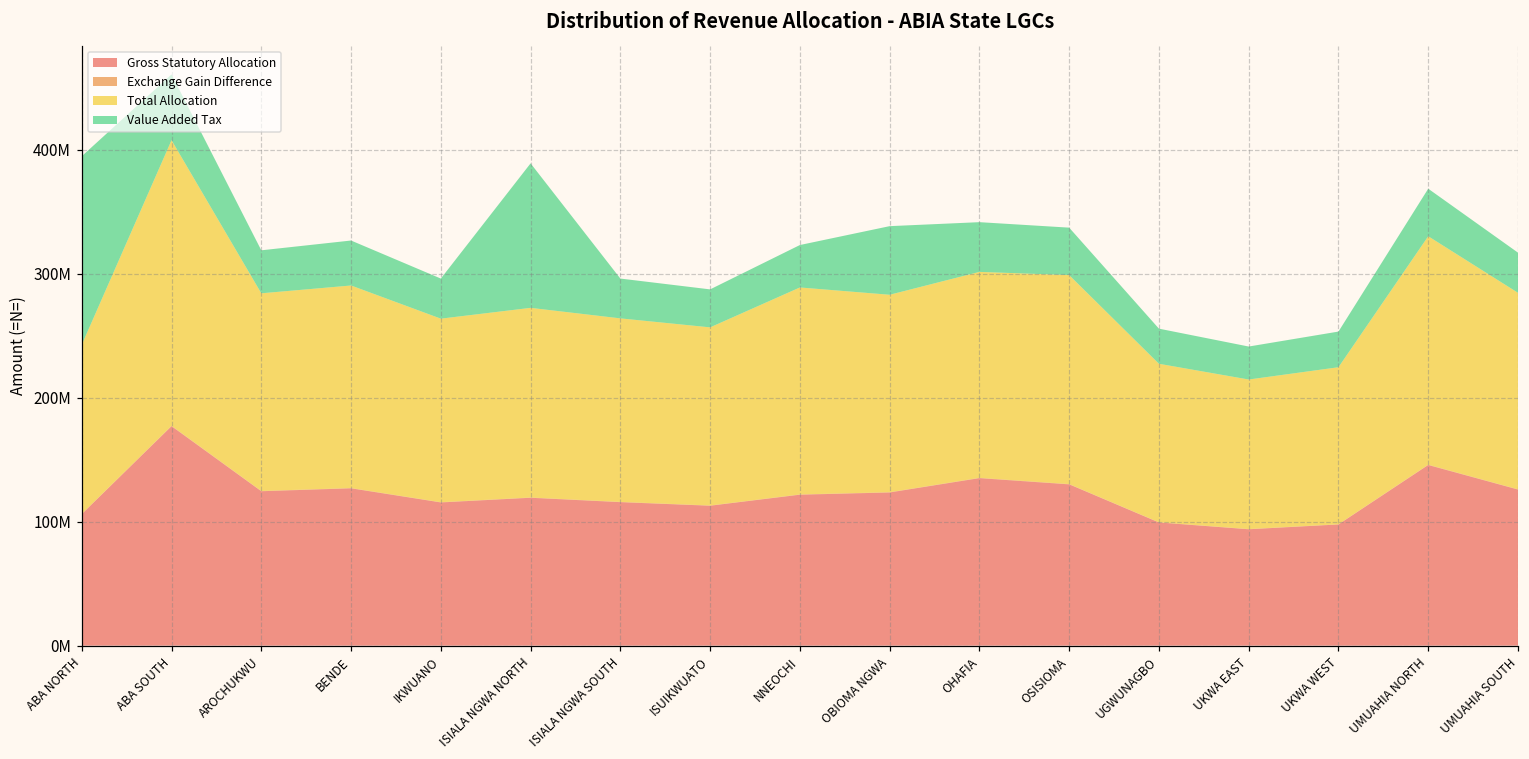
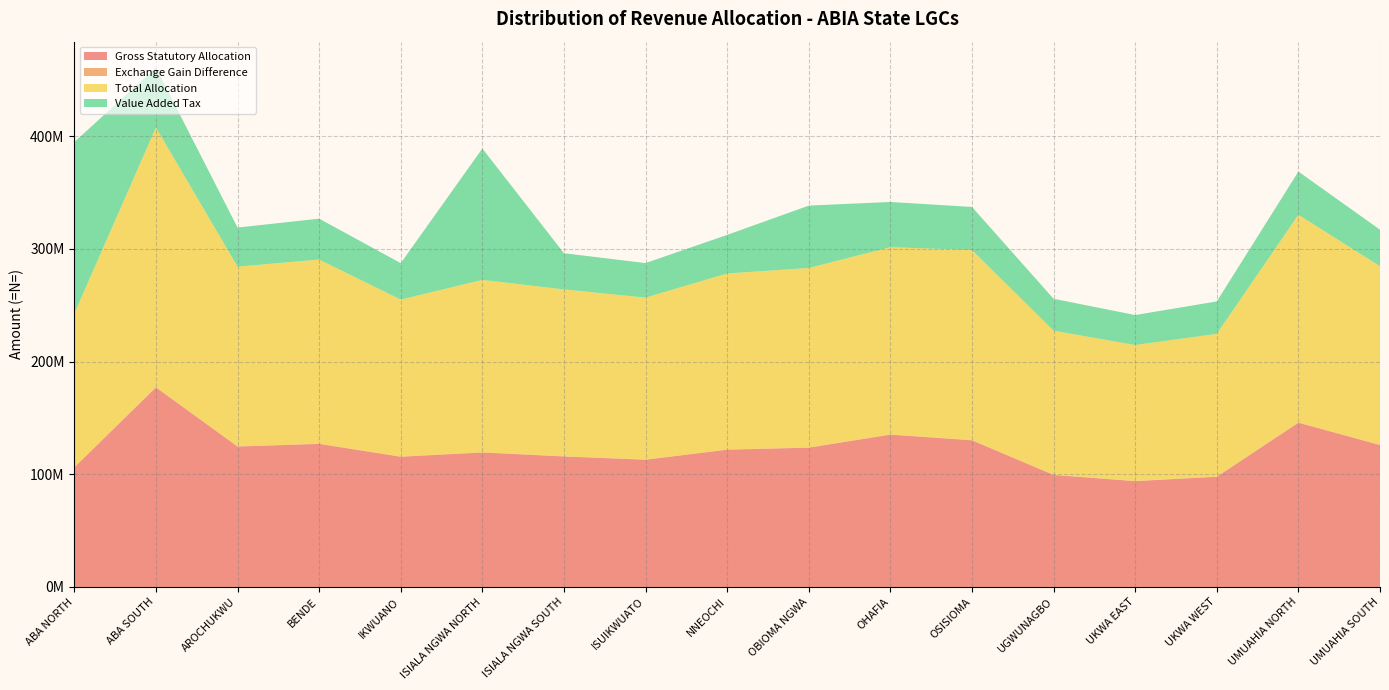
Total Allocation, IKWUANO: 148000000 -> 139000000
Total Allocation, NNEOCHI: 167000000 -> 156000000
